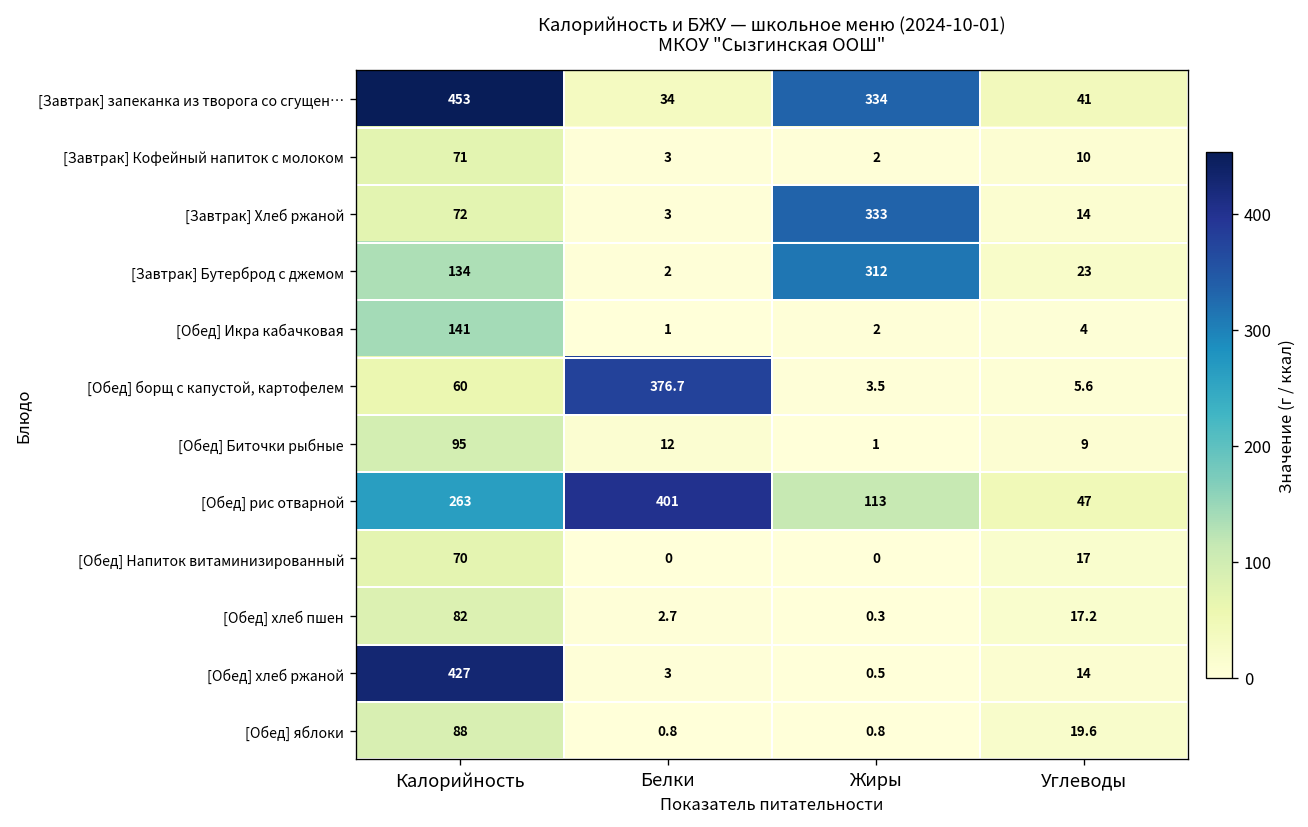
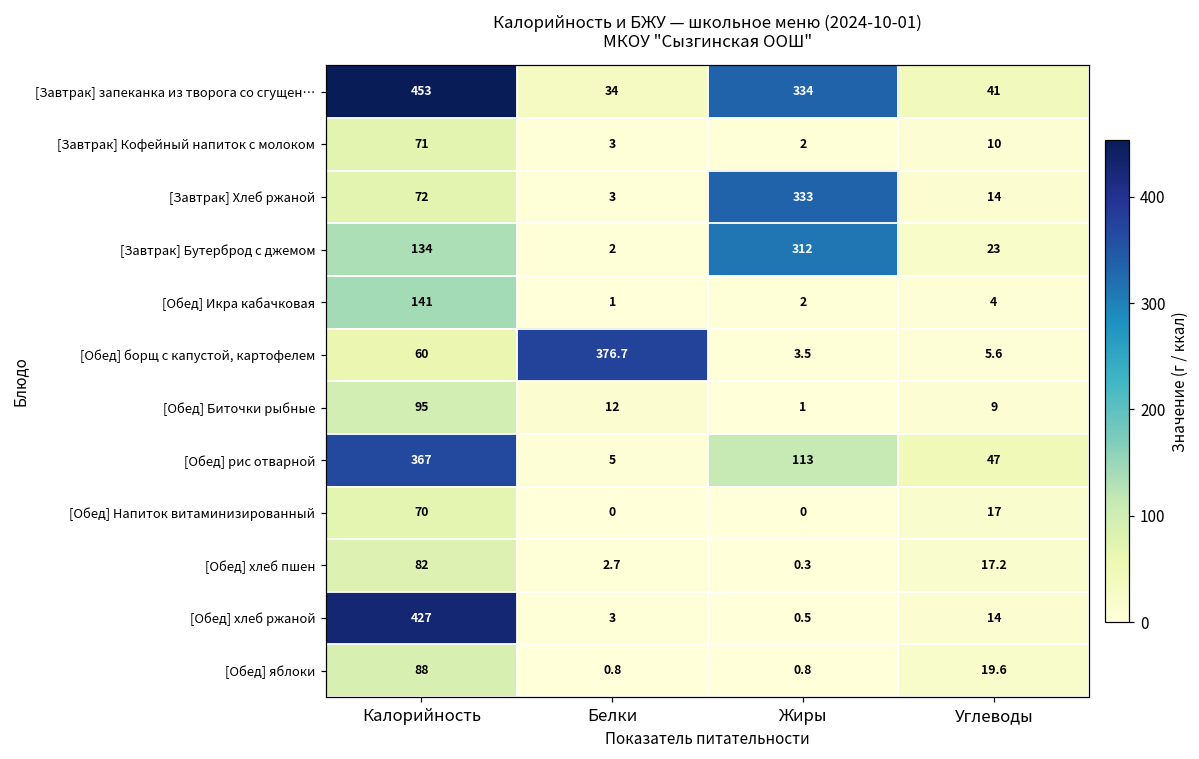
[Обед] рис отварной, Калорийность: 263 -> 367
[Обед] рис отварной, Белки: 401 -> 5
